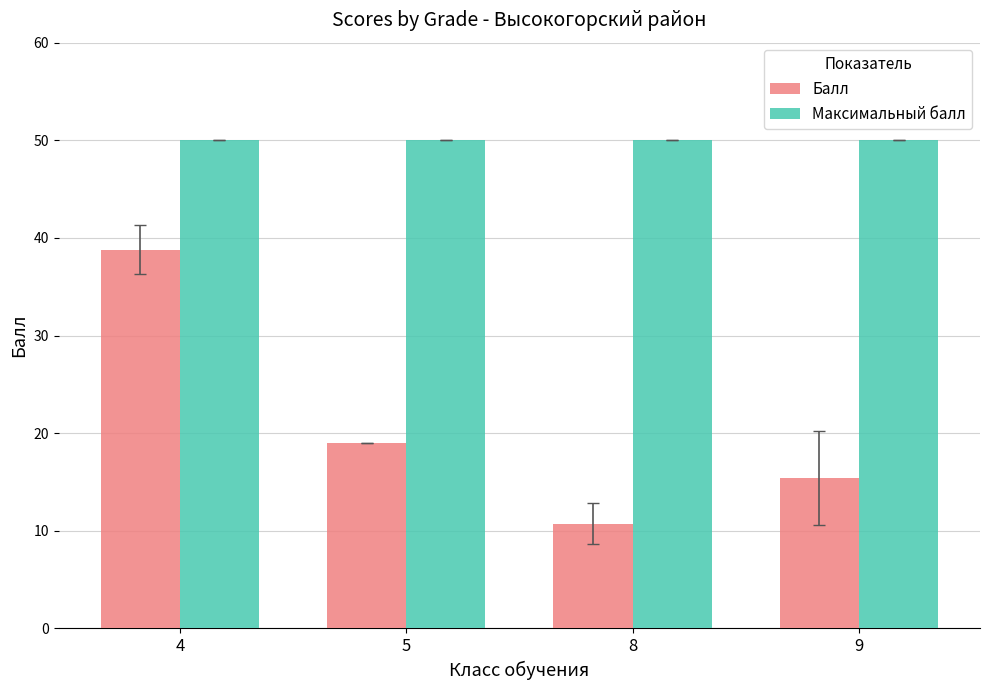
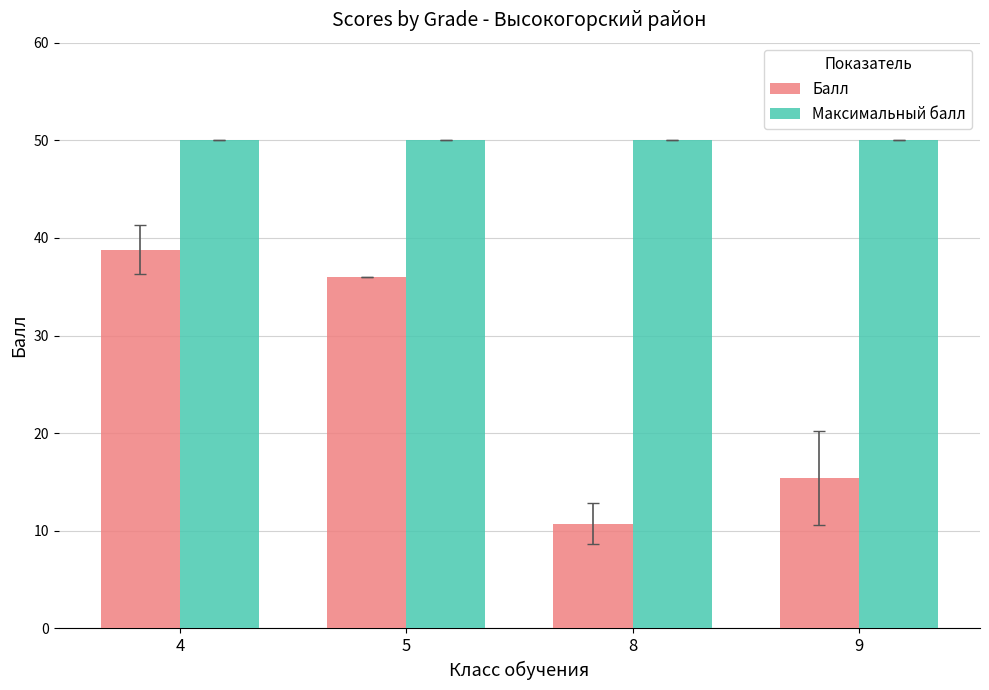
Балл, 5: 19 -> 36
